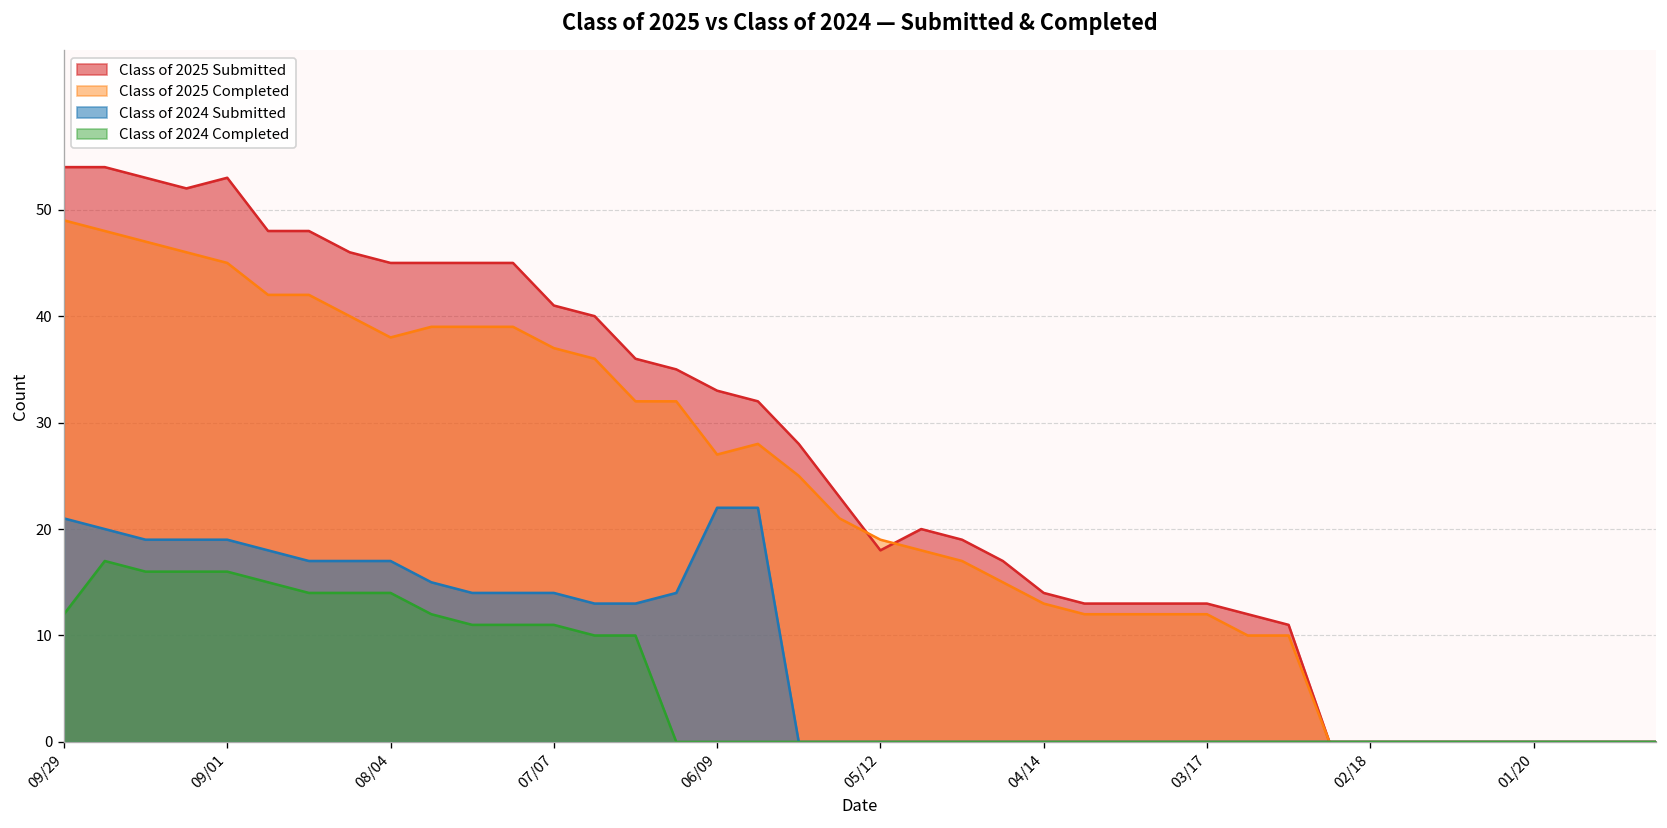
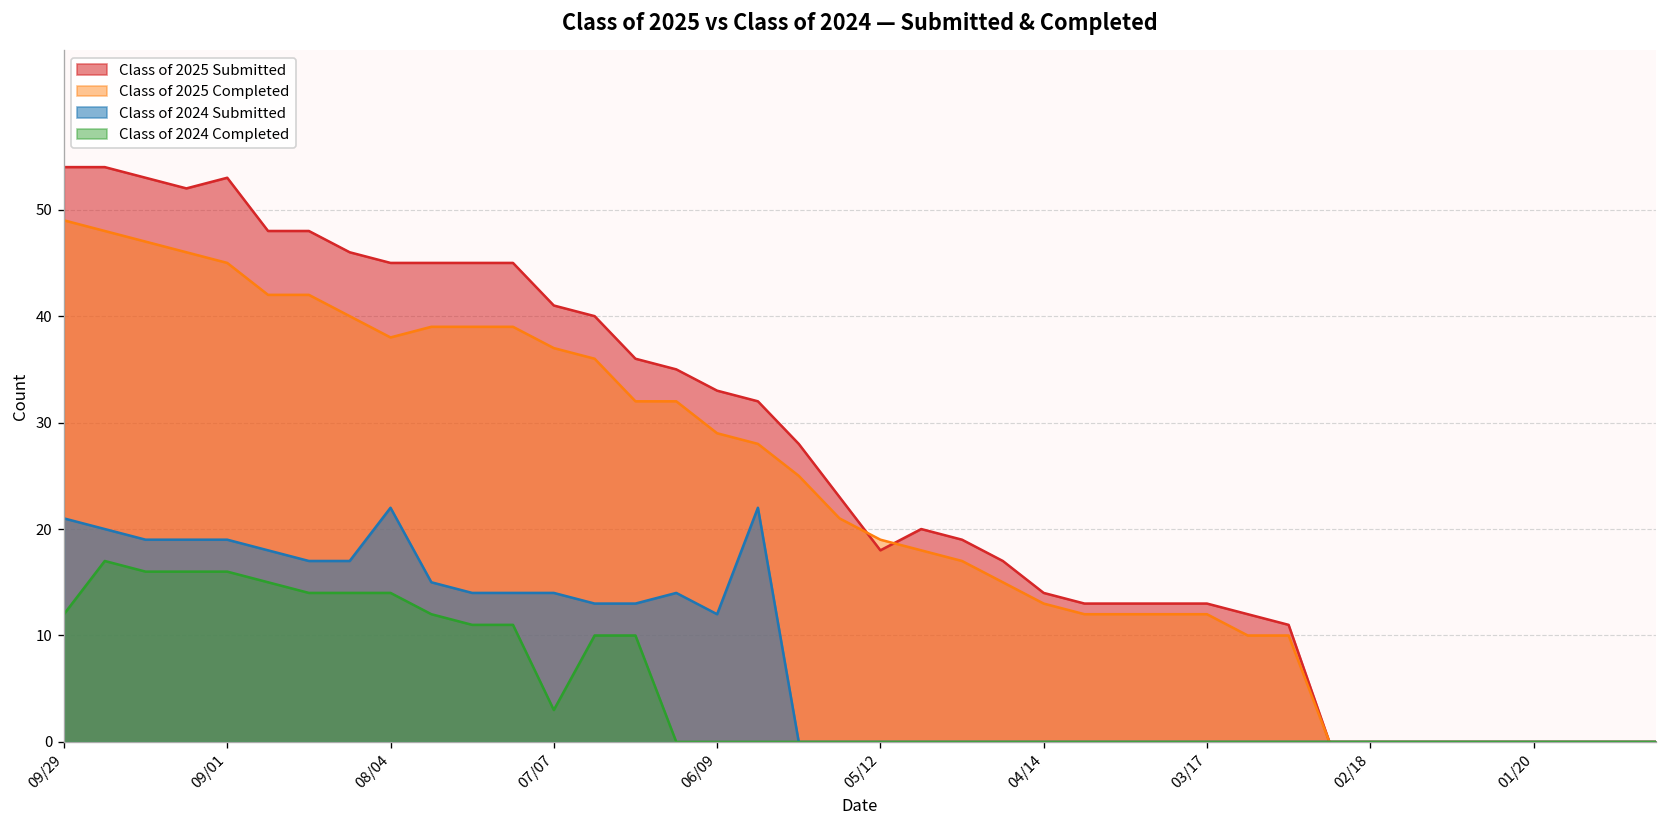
Class of 2024 Submitted, 08/04: 17 -> 22
Class of 2024 Completed, 07/07: 11 -> 3
Class of 2025 Completed, 06/09: 27 -> 29
Class of 2024 Submitted, 06/09: 22 -> 12
